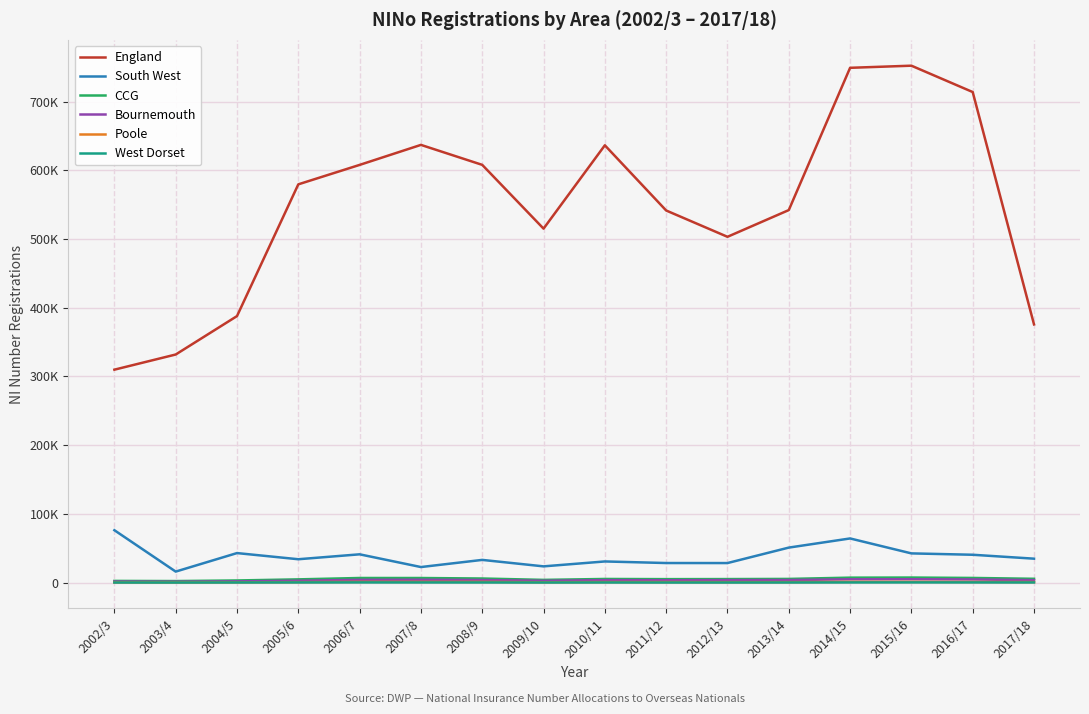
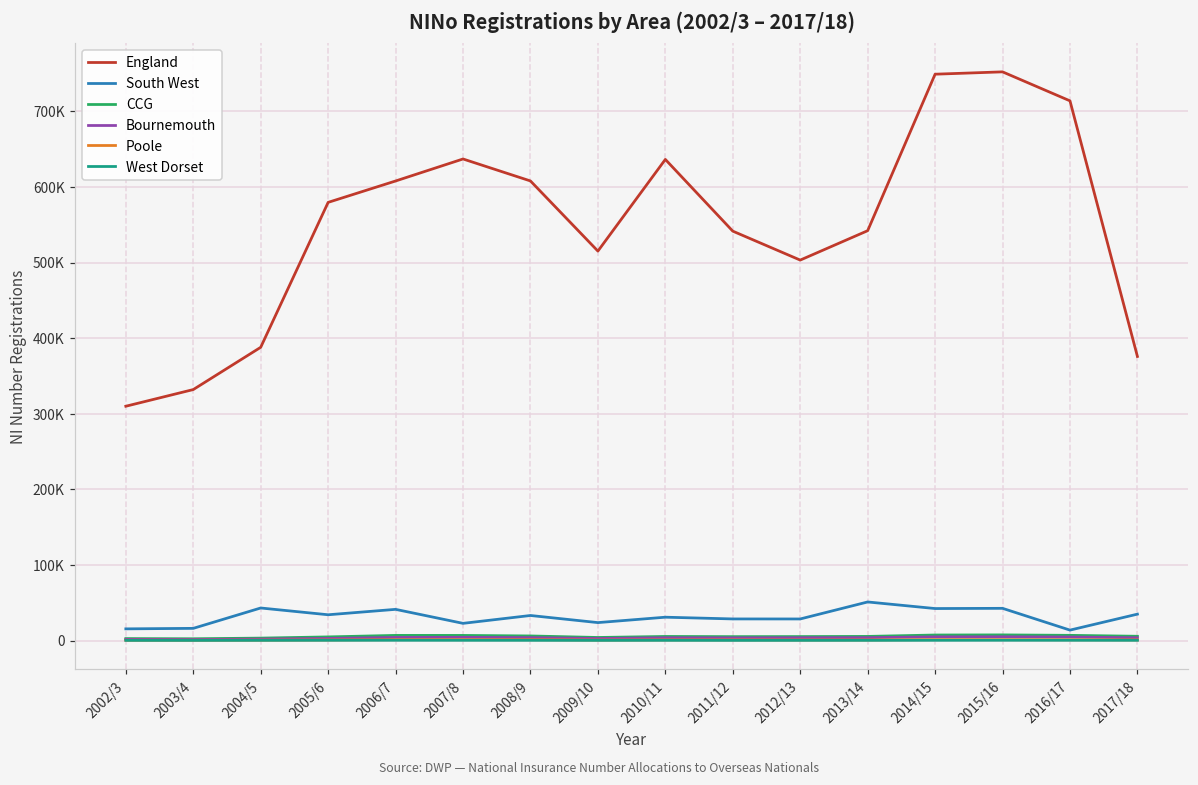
South West, 2002/3: 80000 -> 20000
South West, 2014/15: 60000 -> 40000
South West, 2016/17: 40000 -> 10000
